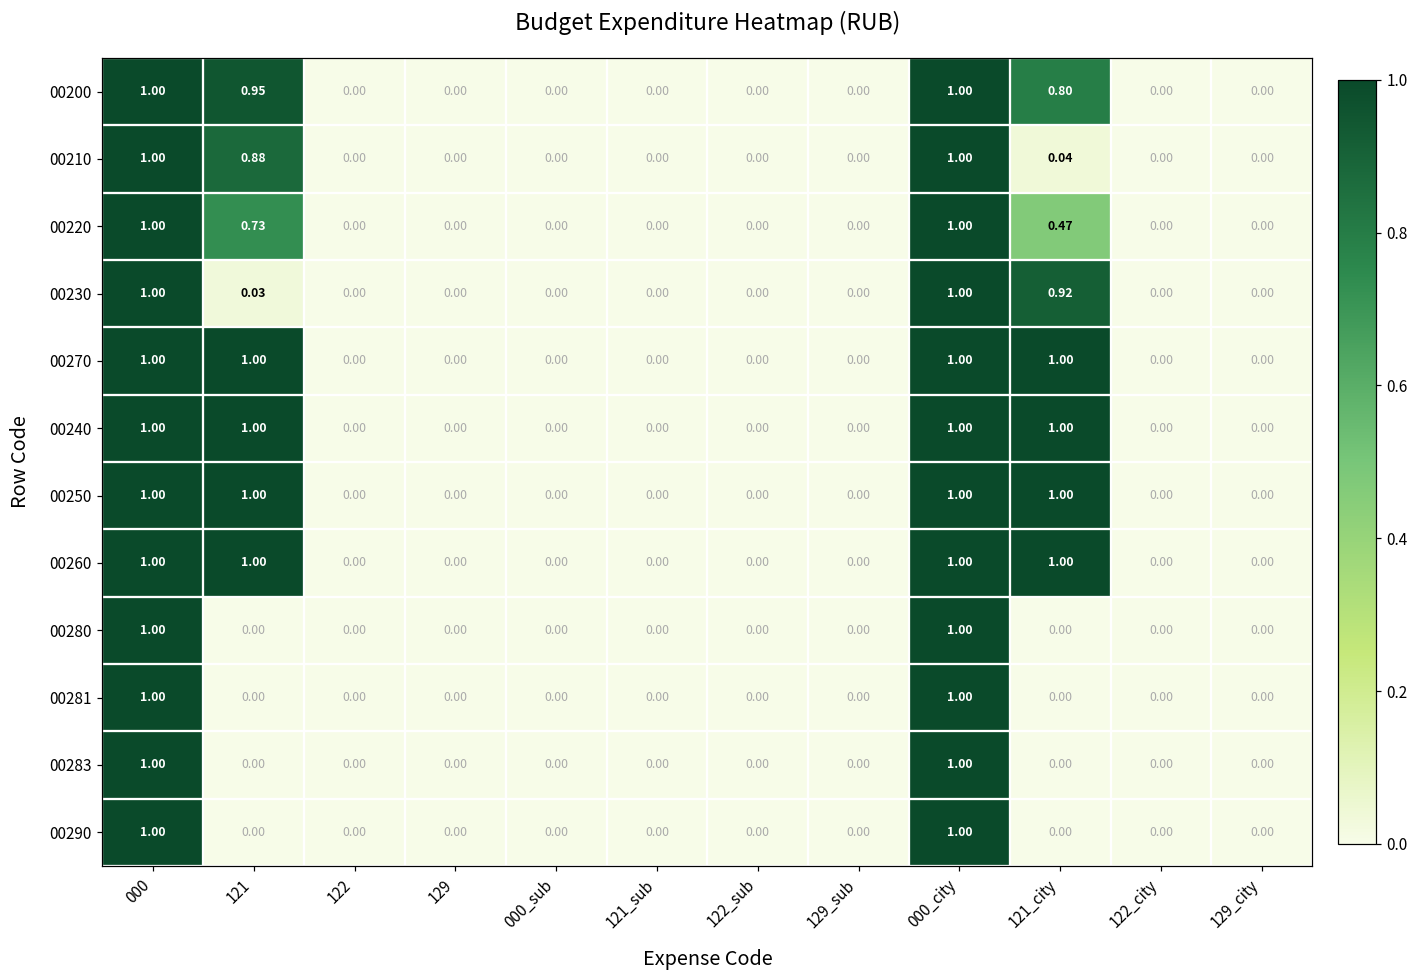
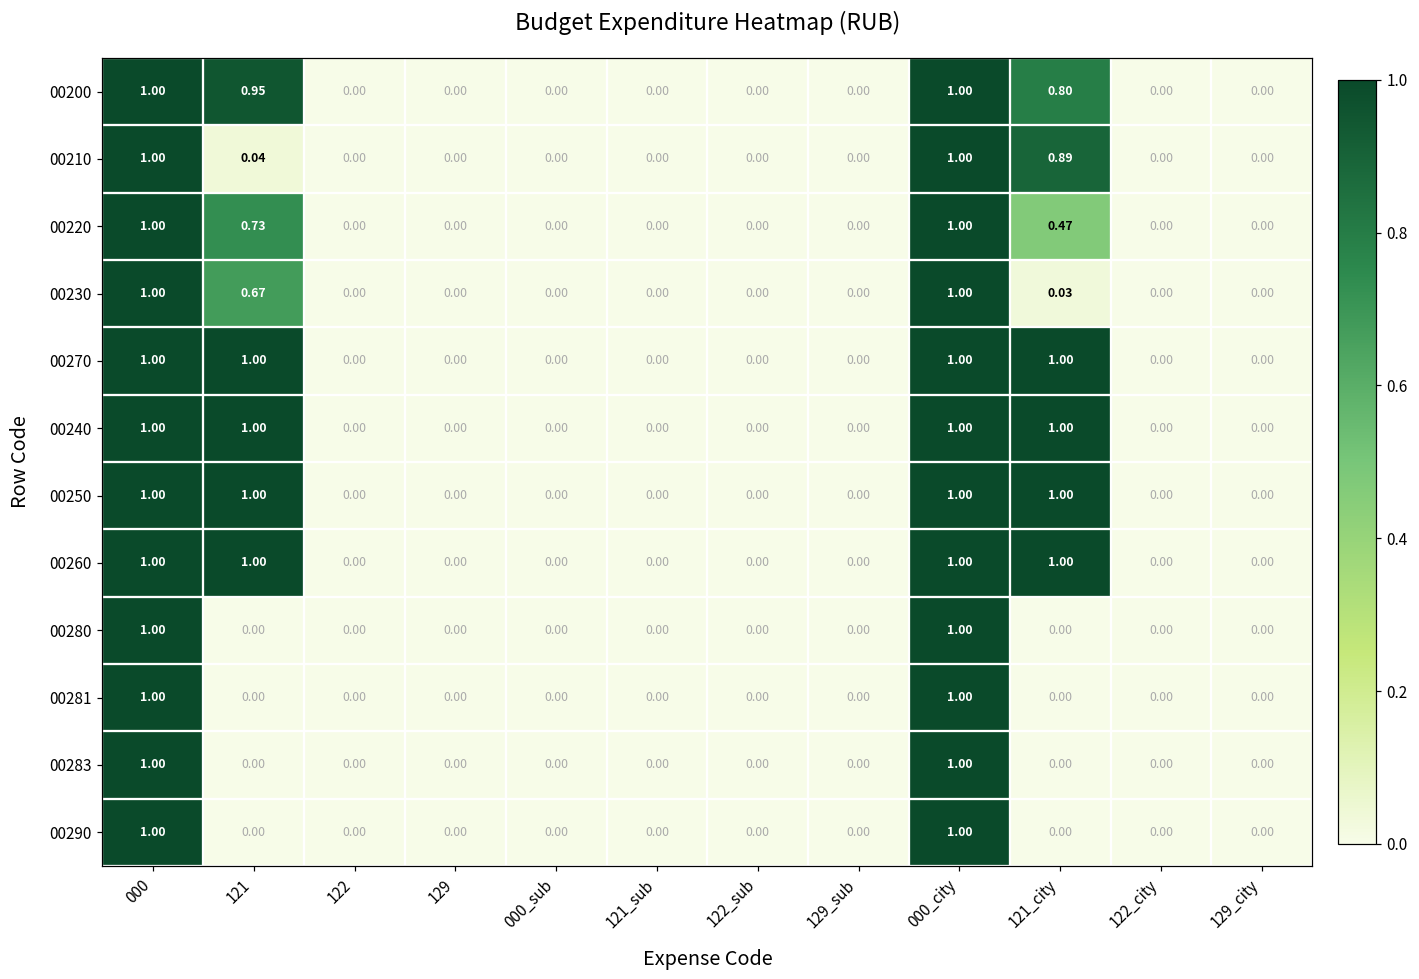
00210, 121: 0.88 -> 0.04
00210, 121_city: 0.04 -> 0.89
00230, 121: 0.03 -> 0.67
00230, 121_city: 0.92 -> 0.03
